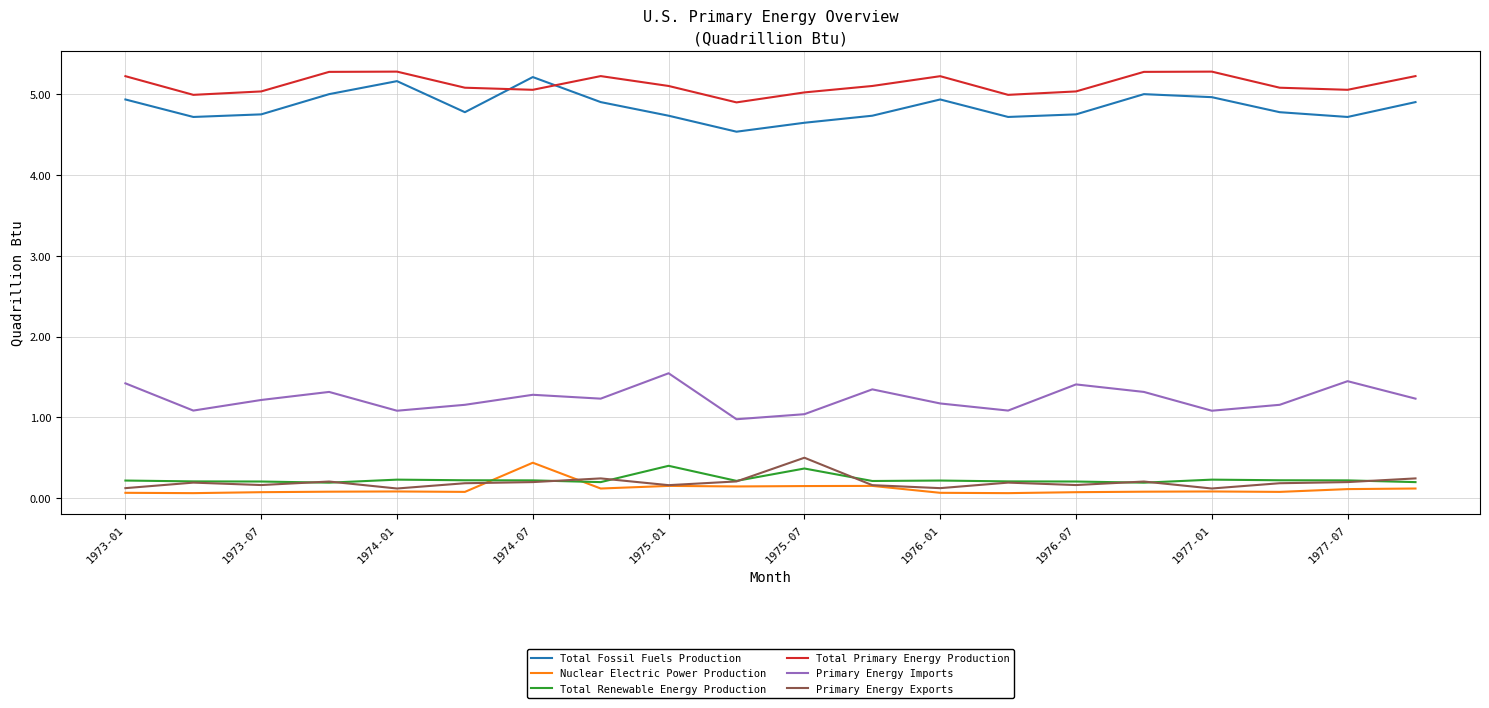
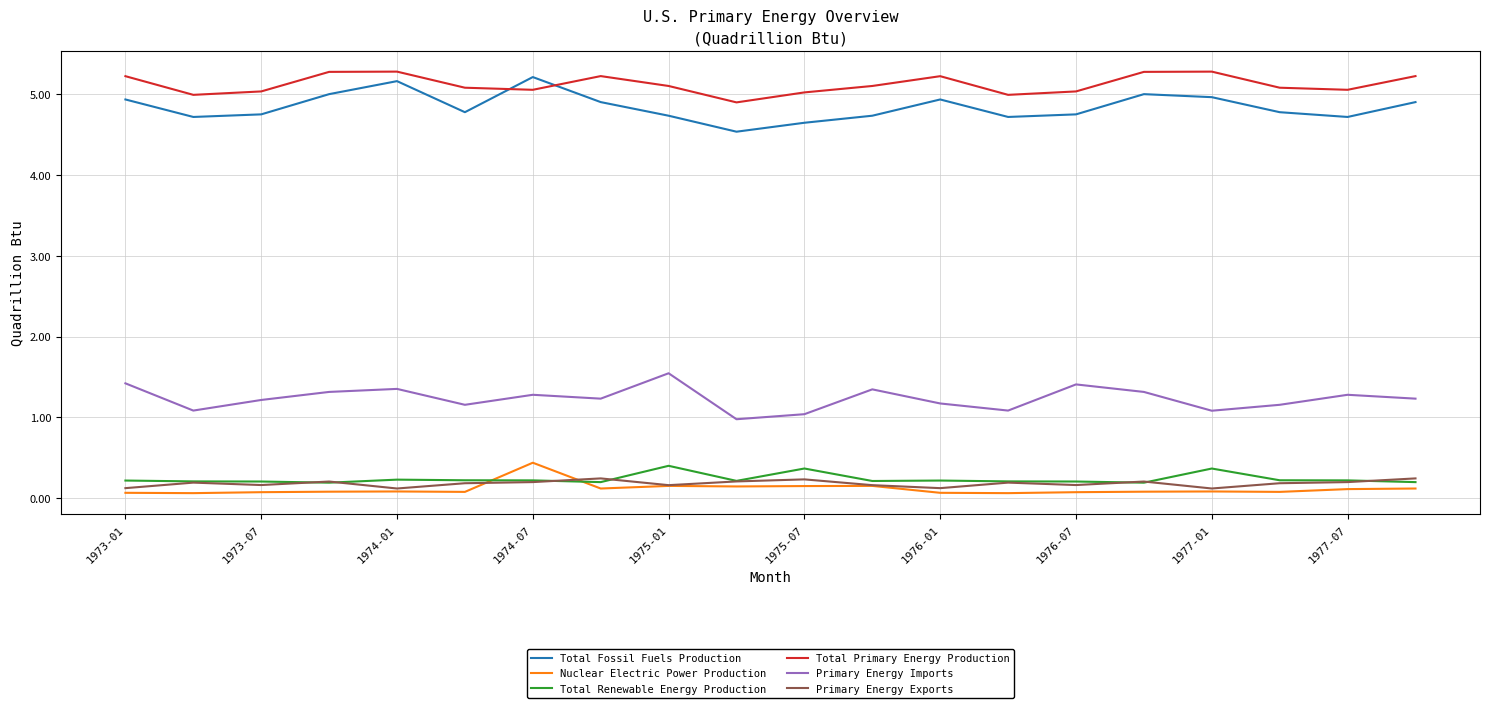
Primary Energy Imports, 1974-01: 1.1 -> 1.4
Primary Energy Exports, 1975-07: 0.5 -> 0.2
Total Renewable Energy Production, 1977-01: 0.2 -> 0.4
Primary Energy Imports, 1977-07: 1.4 -> 1.3
